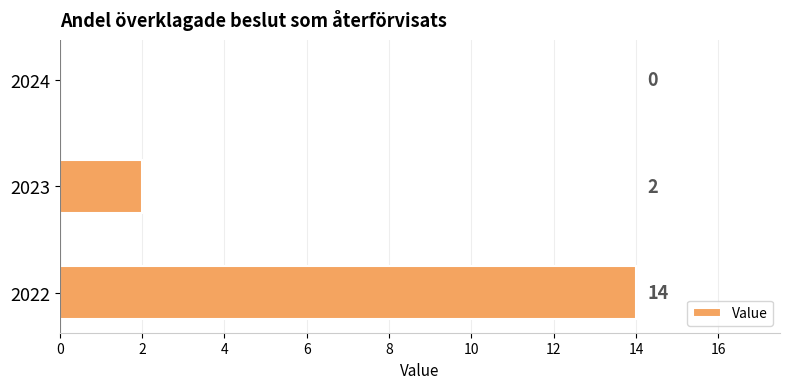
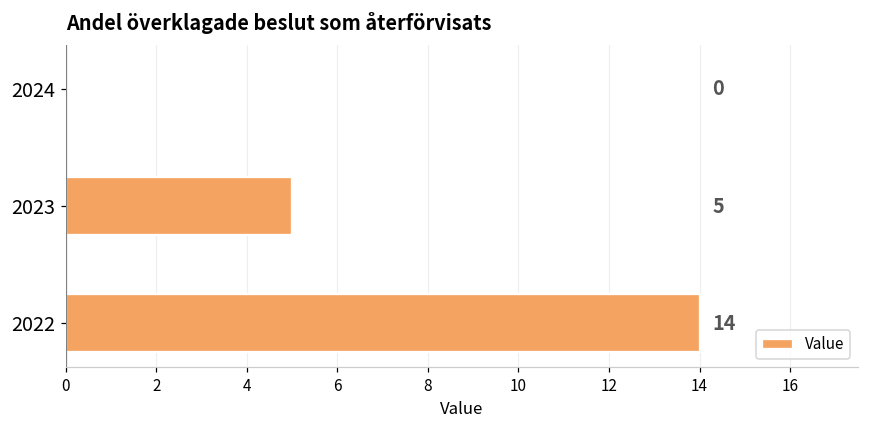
2023: 2 -> 5
